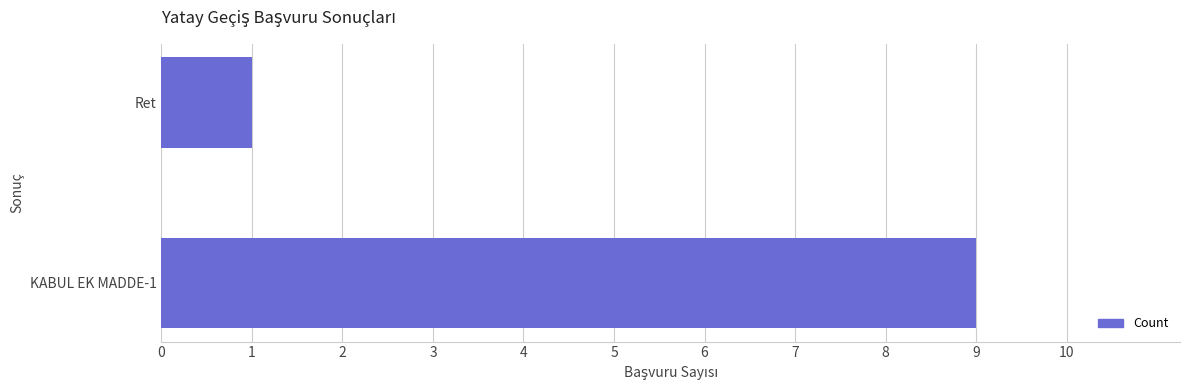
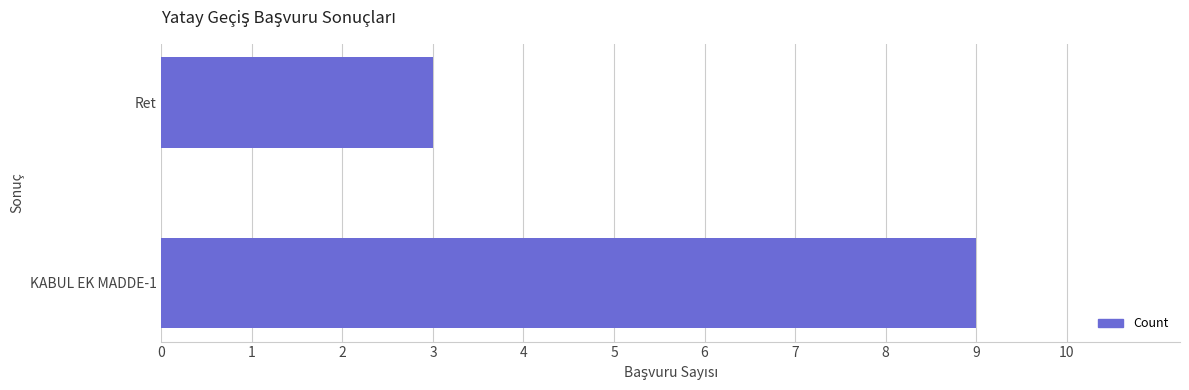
Ret: 1 -> 3
